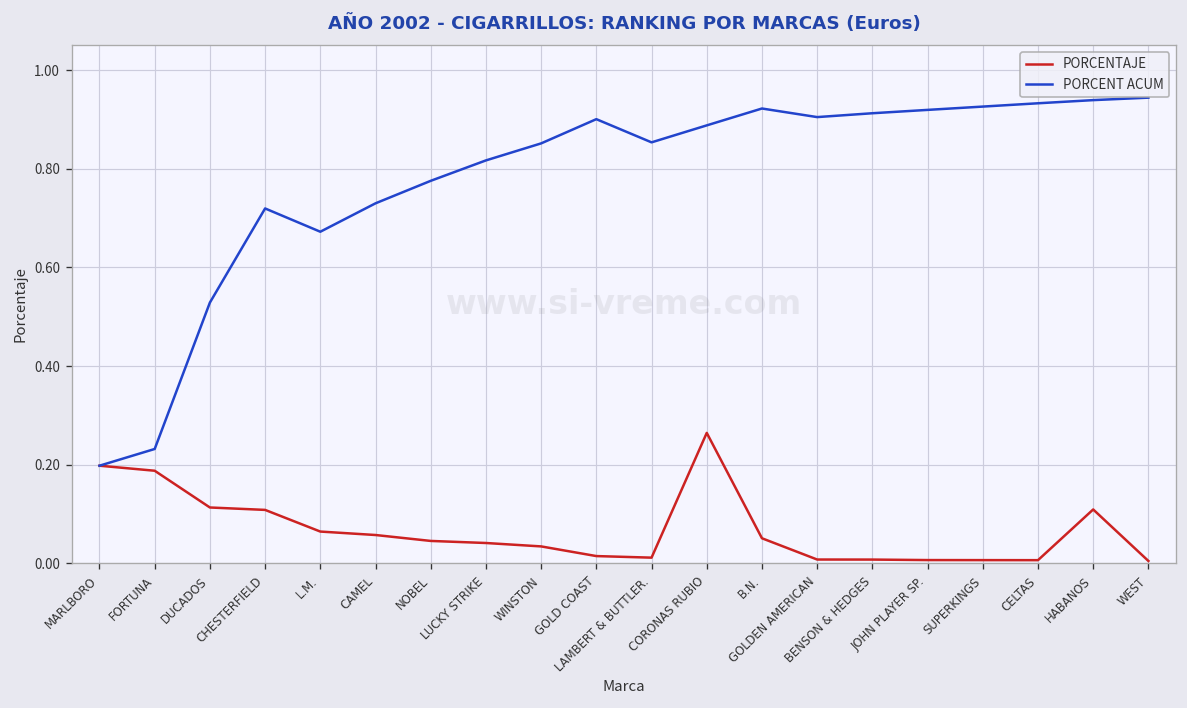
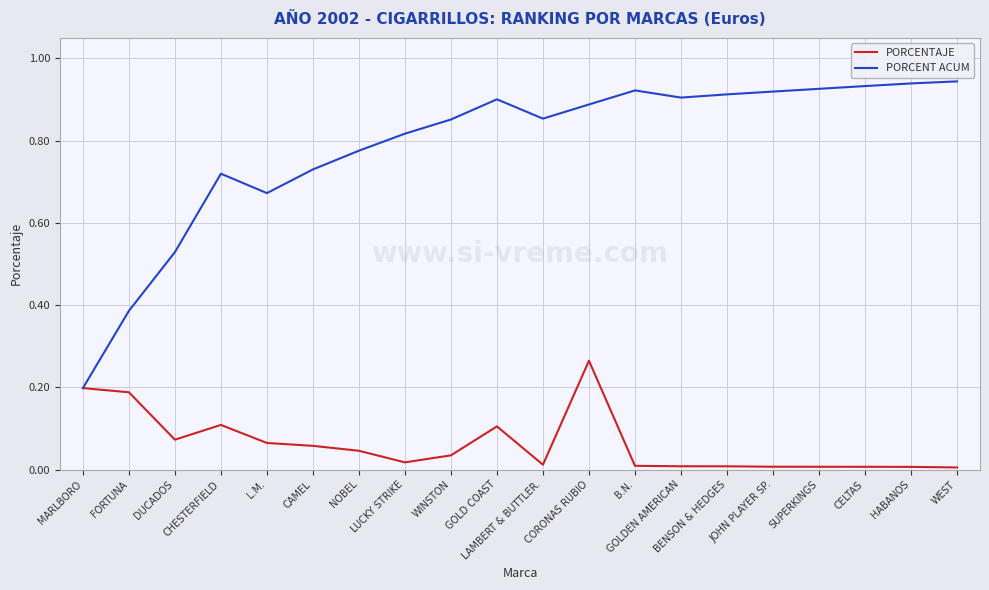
PORCENT ACUM, FORTUNA: 0.23 -> 0.39
PORCENTAJE, DUCADOS: 0.11 -> 0.07
PORCENTAJE, LUCKY STRIKE: 0.04 -> 0.02
PORCENTAJE, GOLD COAST: 0.01 -> 0.10
PORCENTAJE, B.N.: 0.05 -> 0.01
PORCENTAJE, HABANOS: 0.11 -> 0.01
